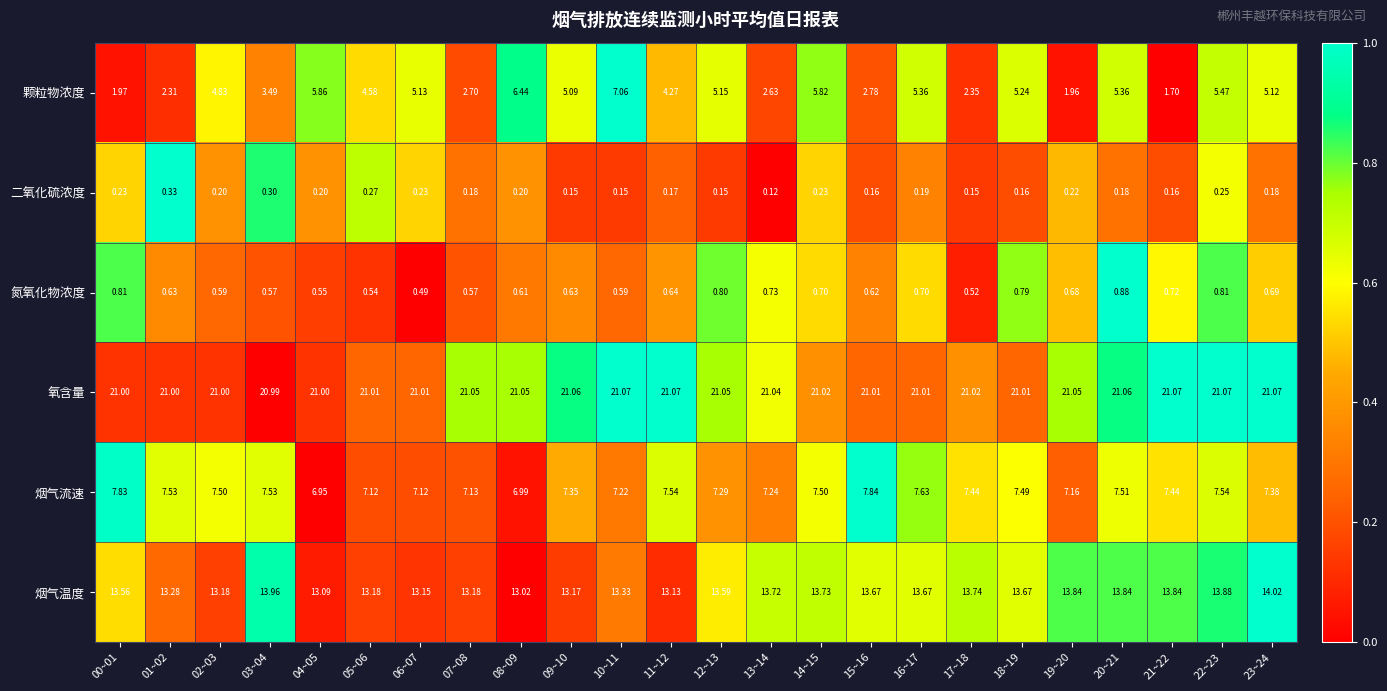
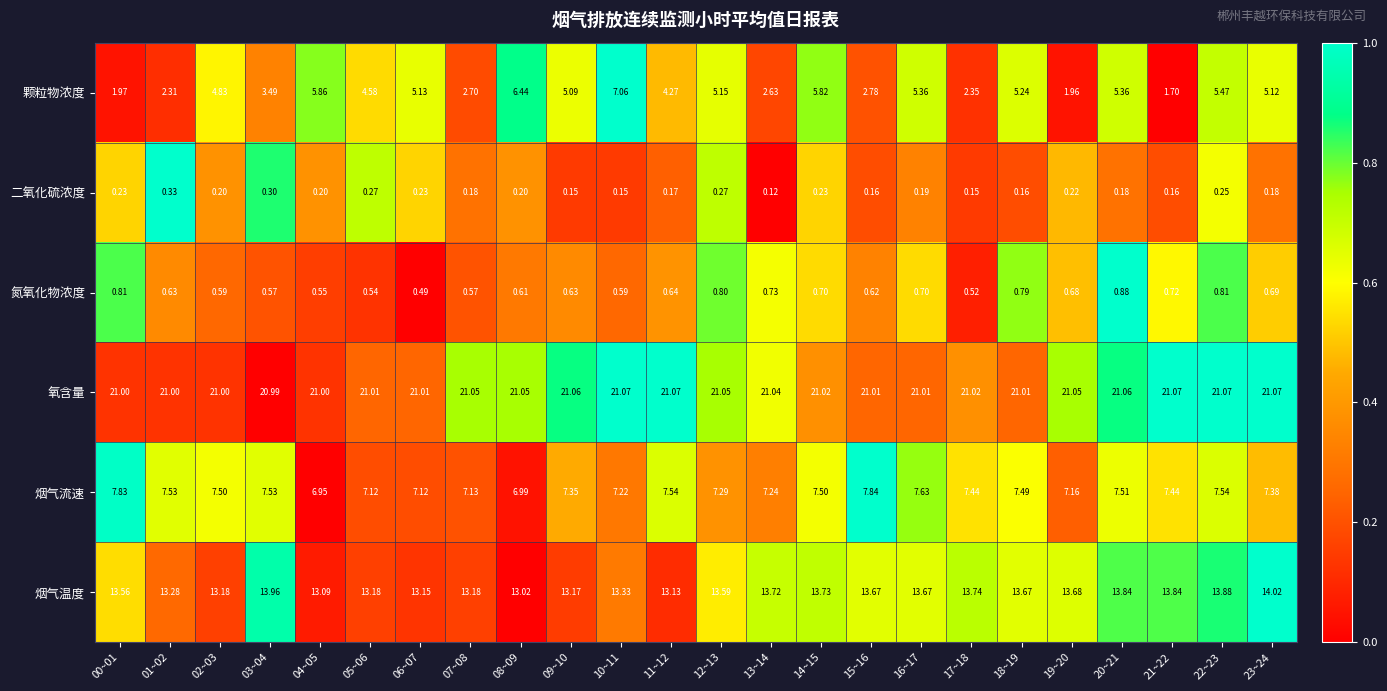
二氧化硫浓度, 12~13: 0.15 -> 0.27
烟气温度, 19~20: 13.84 -> 13.68
